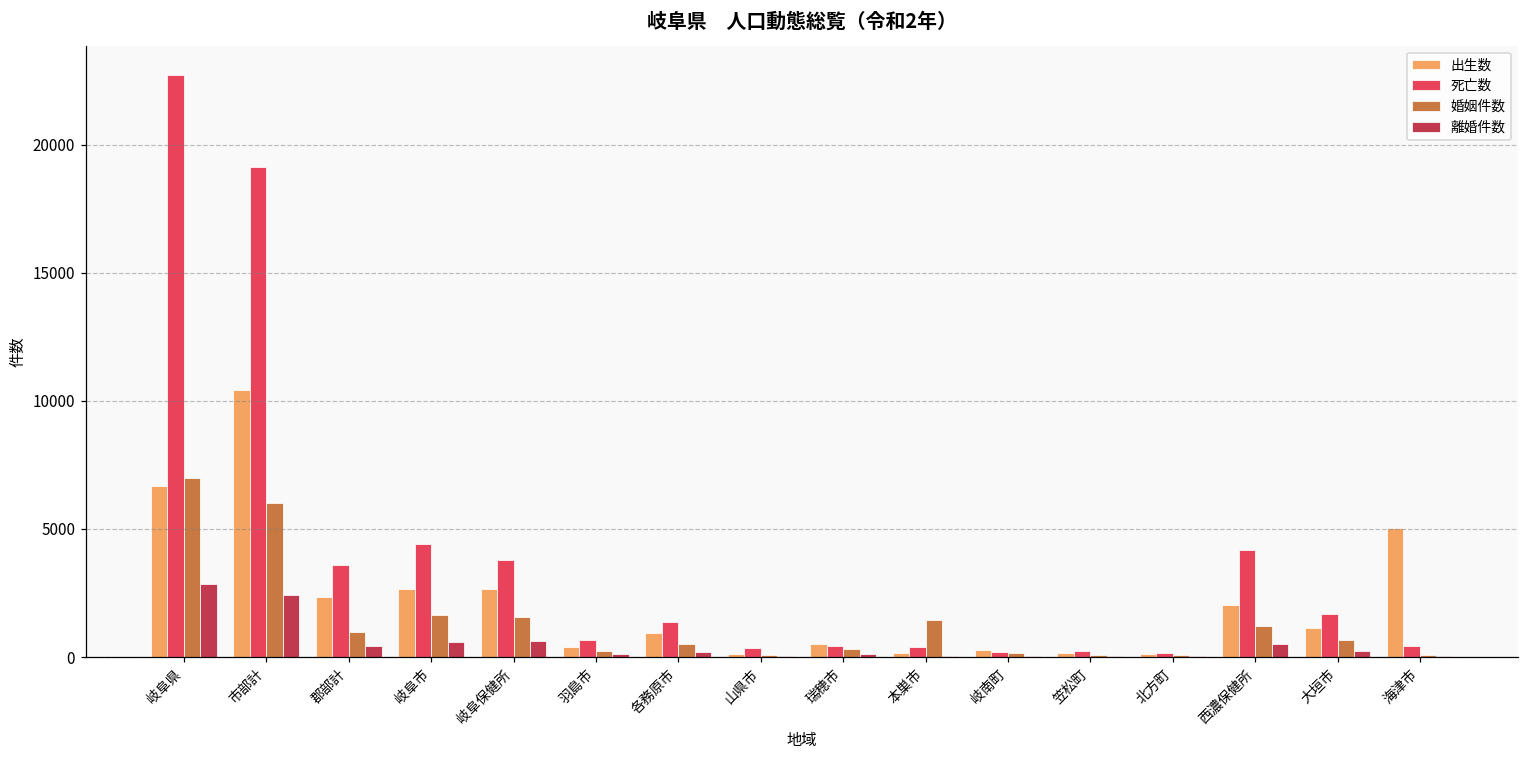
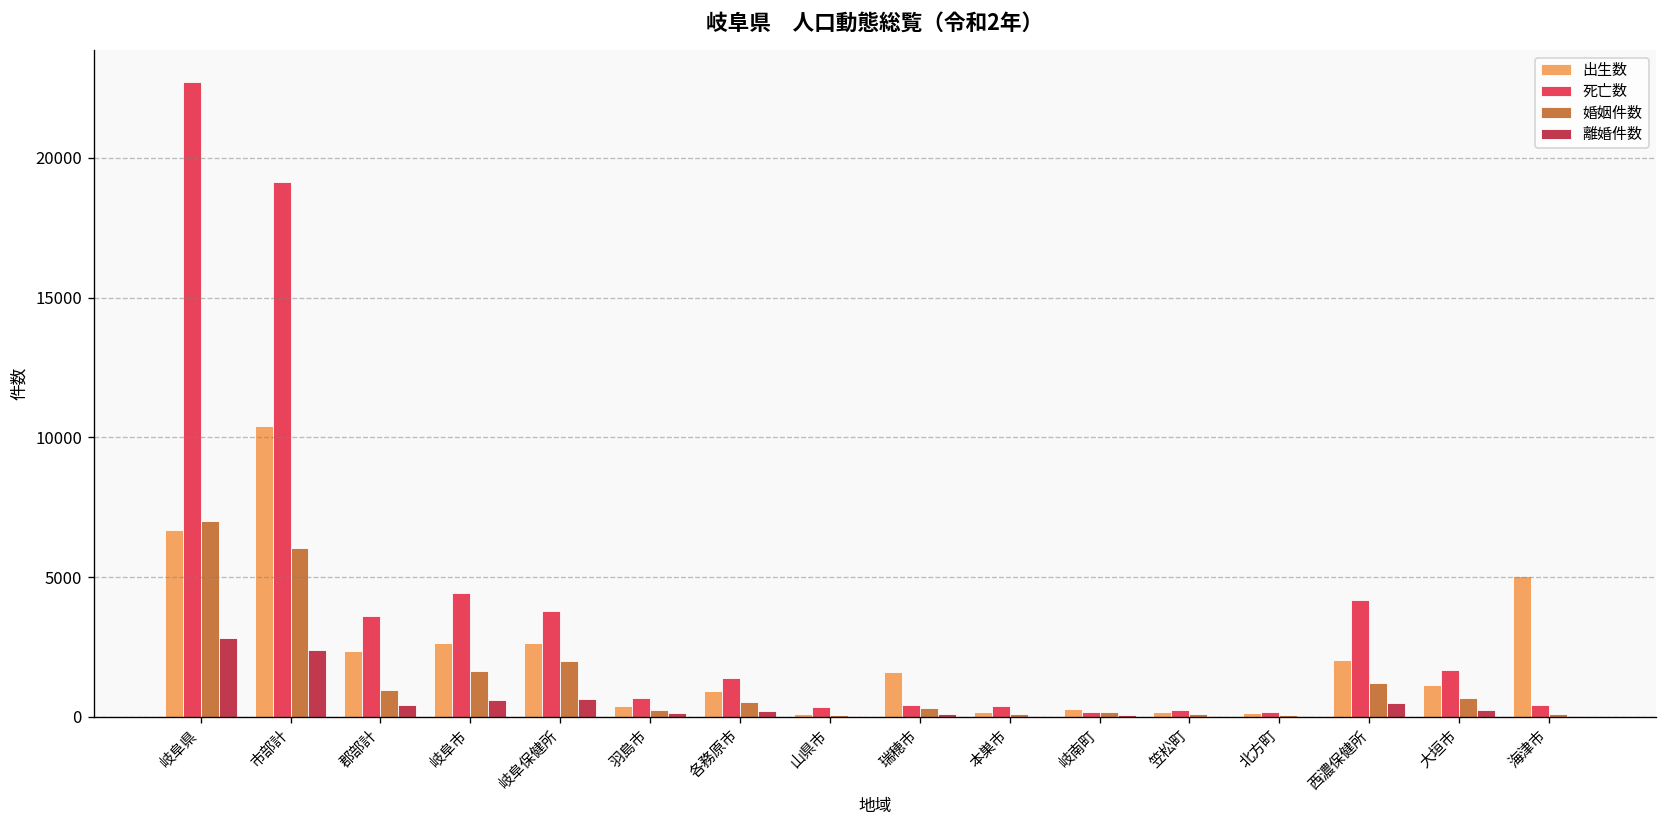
婚姻件数, 岐阜保健所: 1600 -> 2000
出生数, 瑞穂市: 500 -> 1600
婚姻件数, 本巣市: 1500 -> 100
